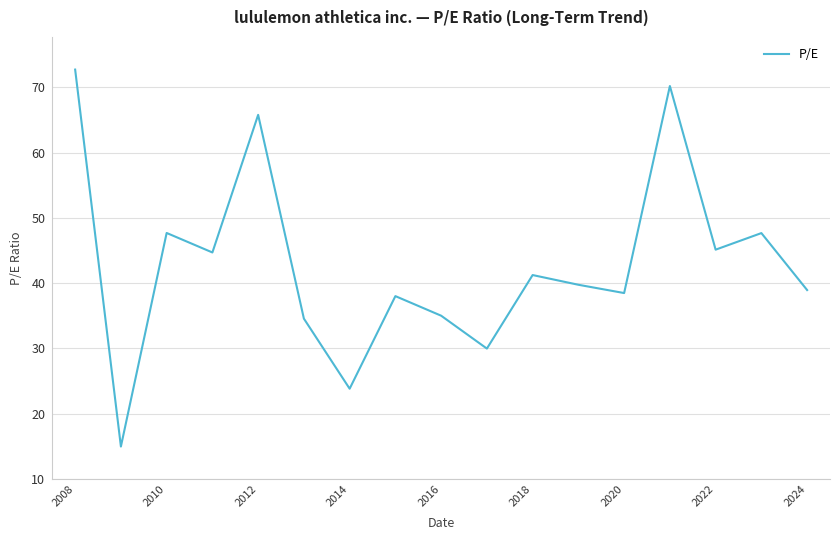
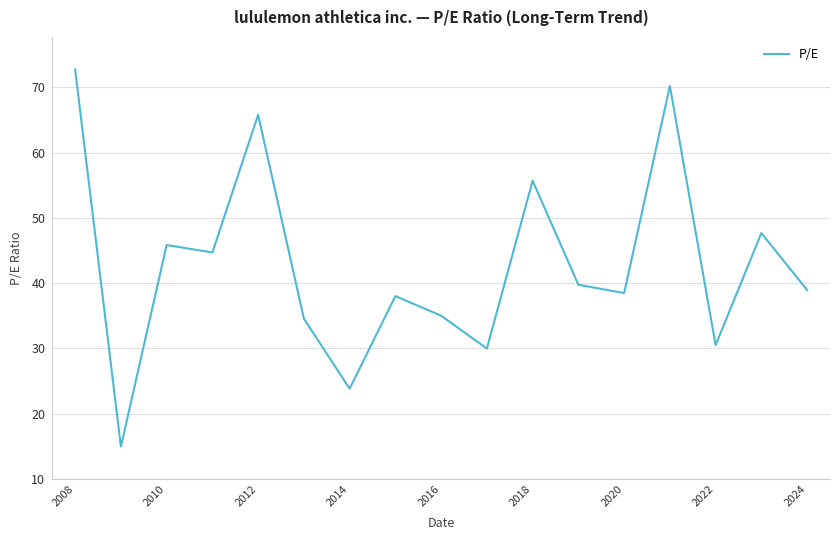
2010: 48 -> 46
2018: 41 -> 56
2022: 45 -> 30
